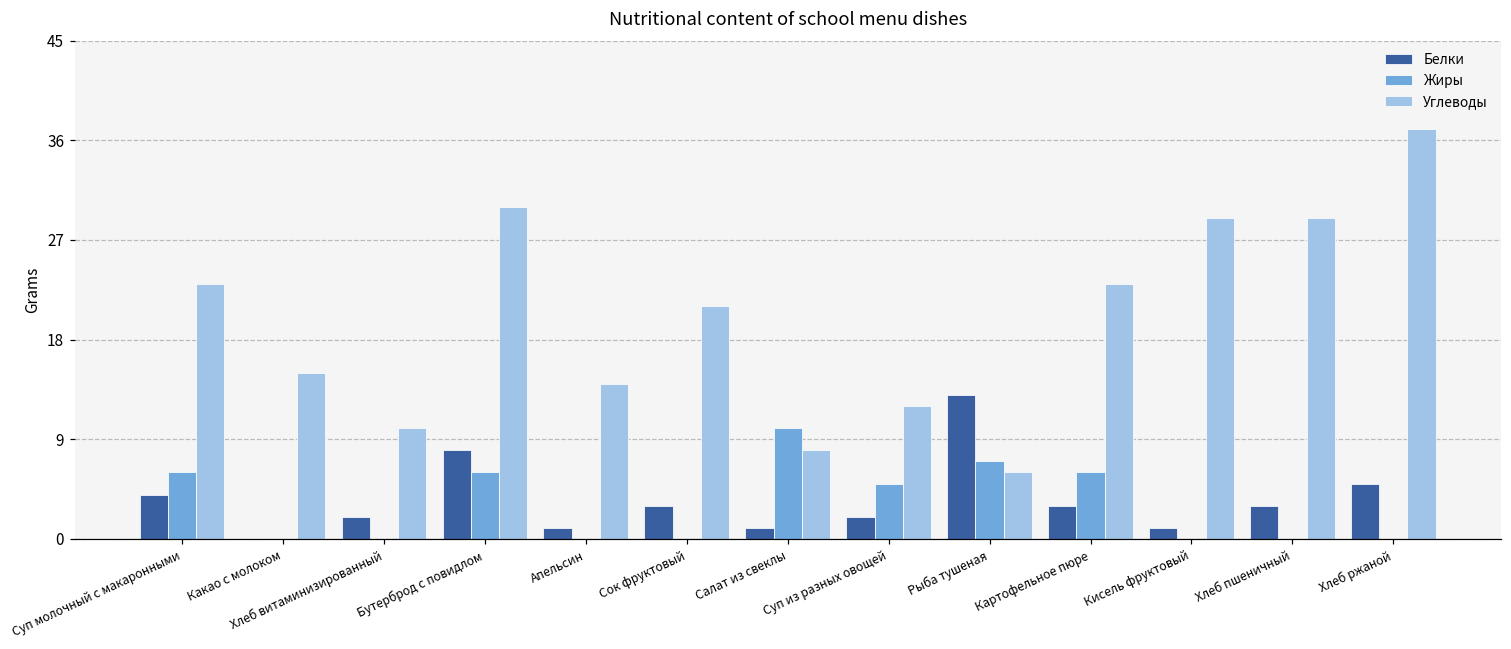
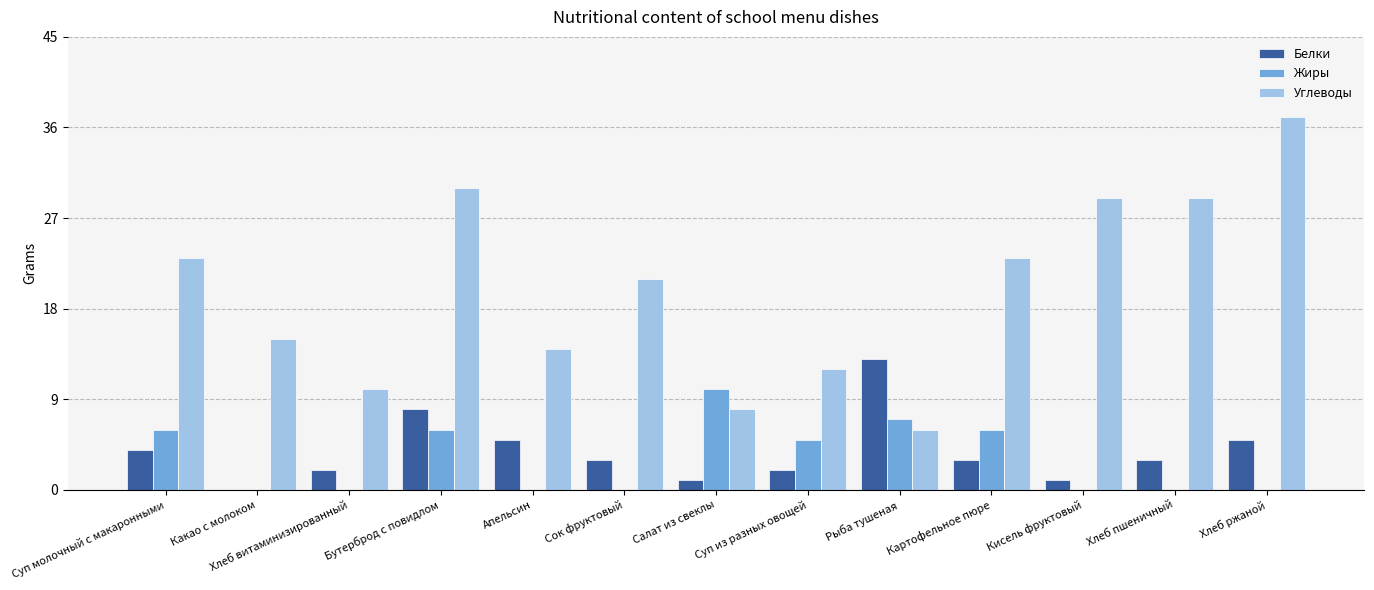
Белки, Апельсин: 1 -> 5
